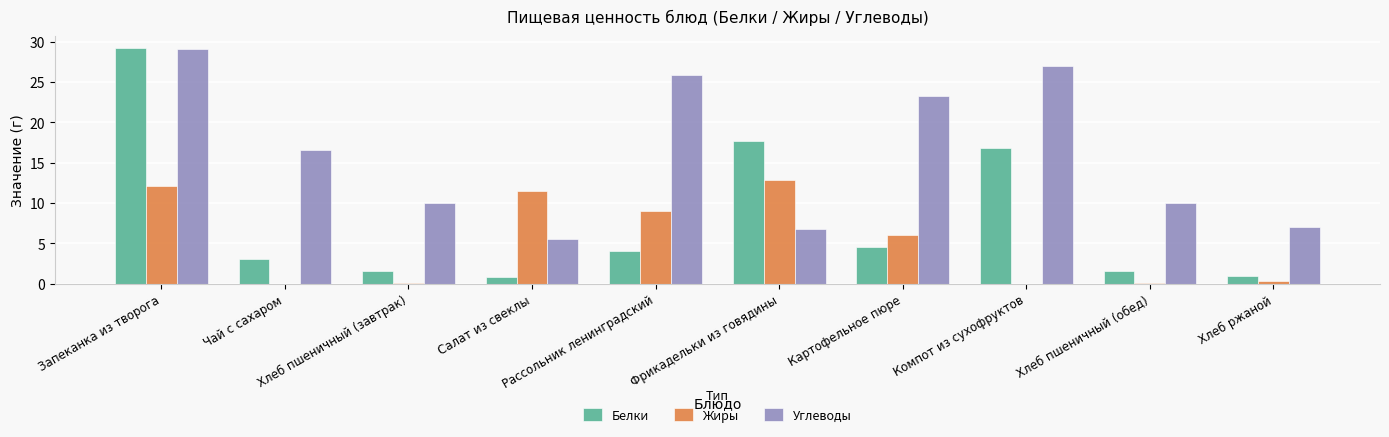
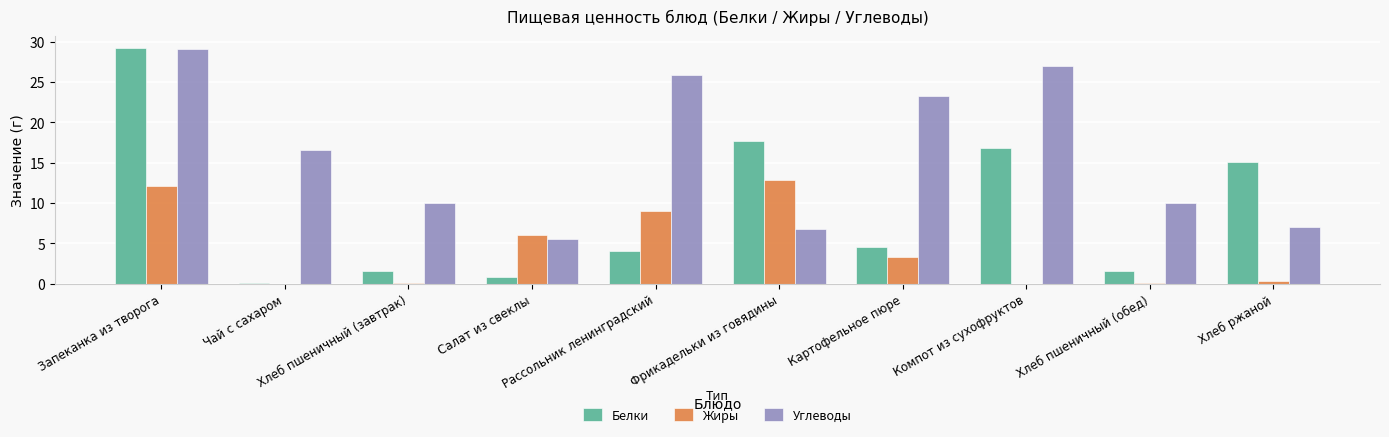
Белки, Чай с сахаром: 3 -> 0
Жиры, Салат из свеклы: 12 -> 6
Жиры, Картофельное пюре: 6 -> 3
Белки, Хлеб ржаной: 1 -> 15
